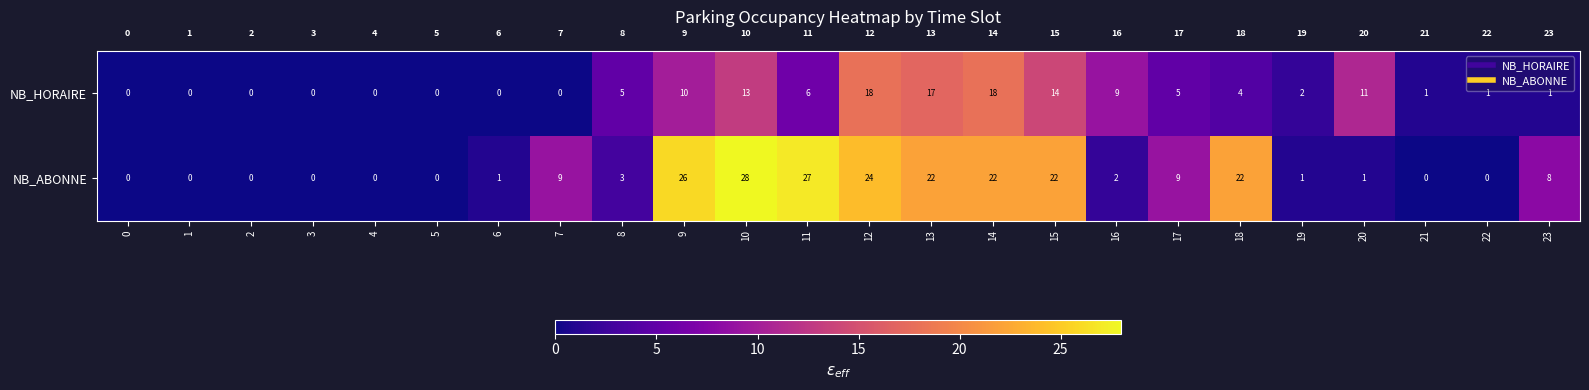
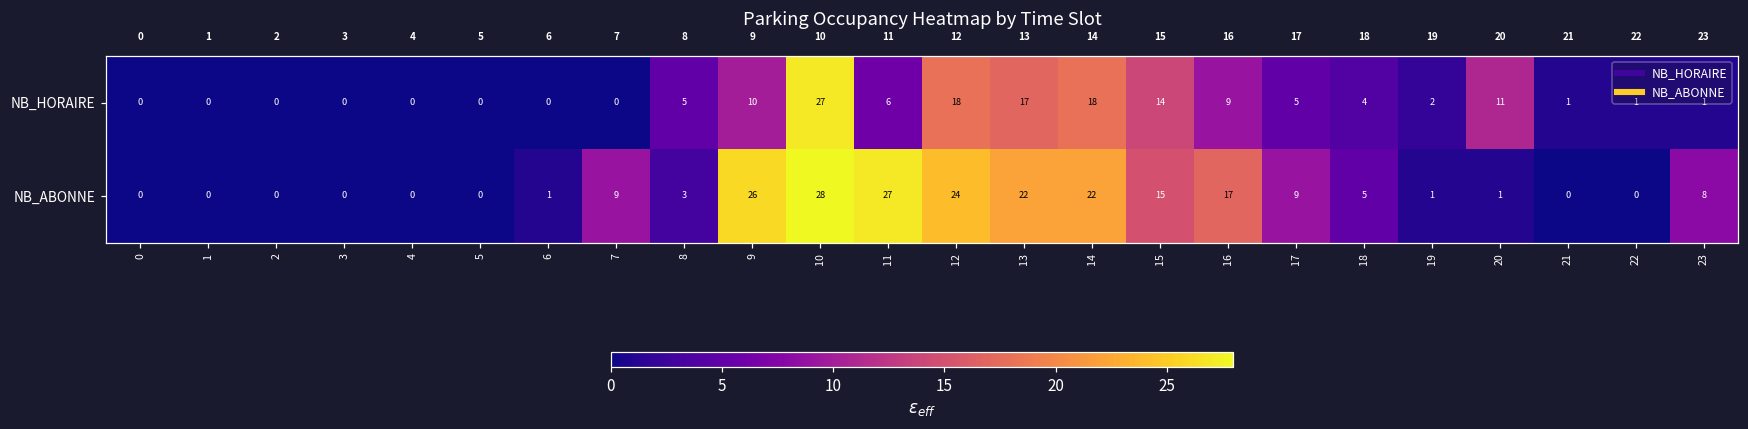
NB_HORAIRE, 10: 13 -> 27
NB_ABONNE, 15: 22 -> 15
NB_ABONNE, 16: 2 -> 17
NB_ABONNE, 18: 22 -> 5
